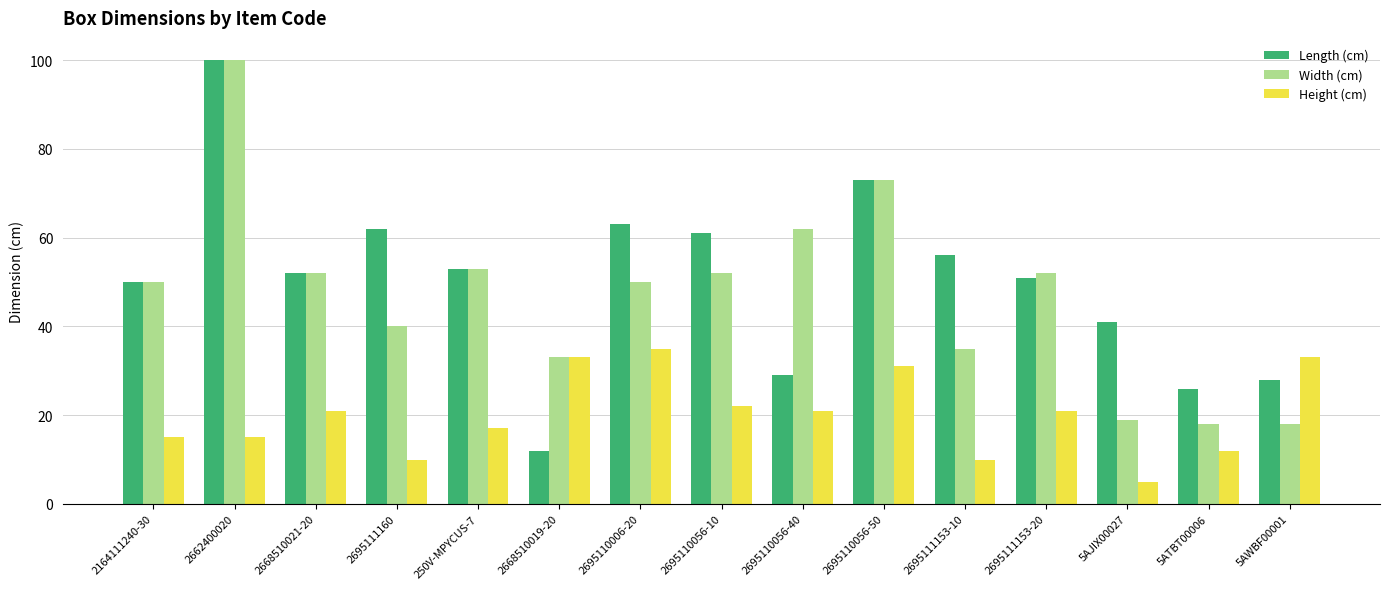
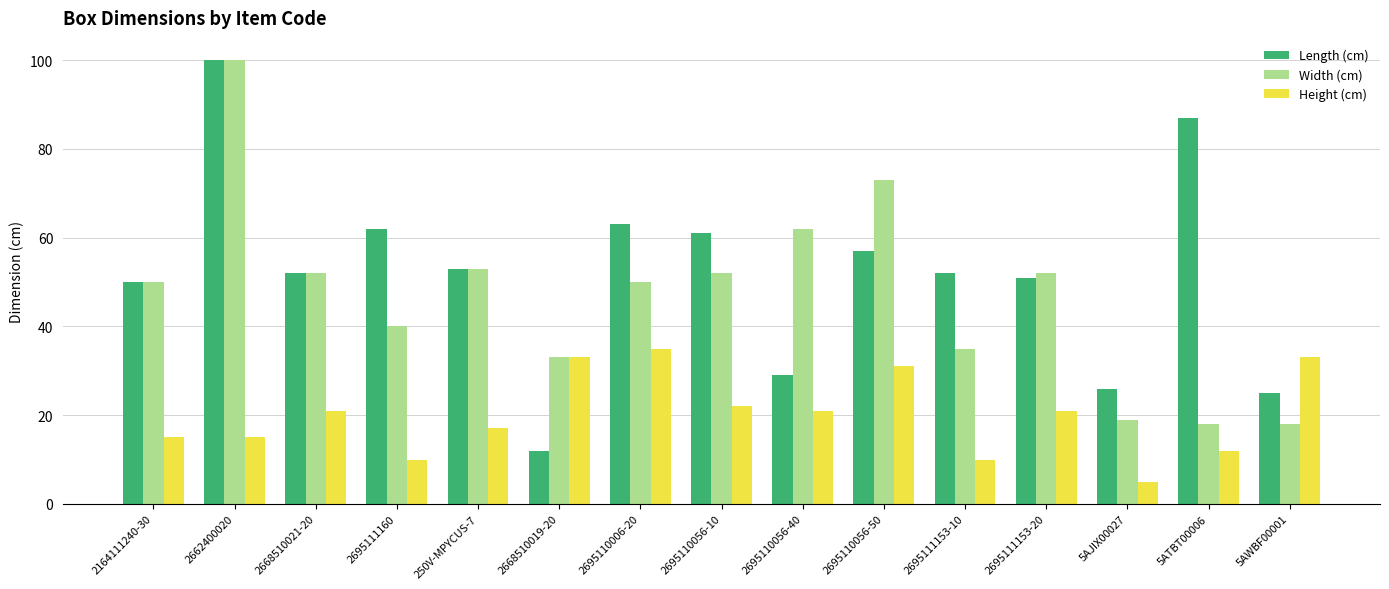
Length (cm), 2695110056-50: 73 -> 57
Length (cm), 2695111153-10: 56 -> 52
Length (cm), 5AJIX00027: 41 -> 26
Length (cm), 5ATBT00006: 26 -> 87
Length (cm), 5AWBF00001: 28 -> 25
